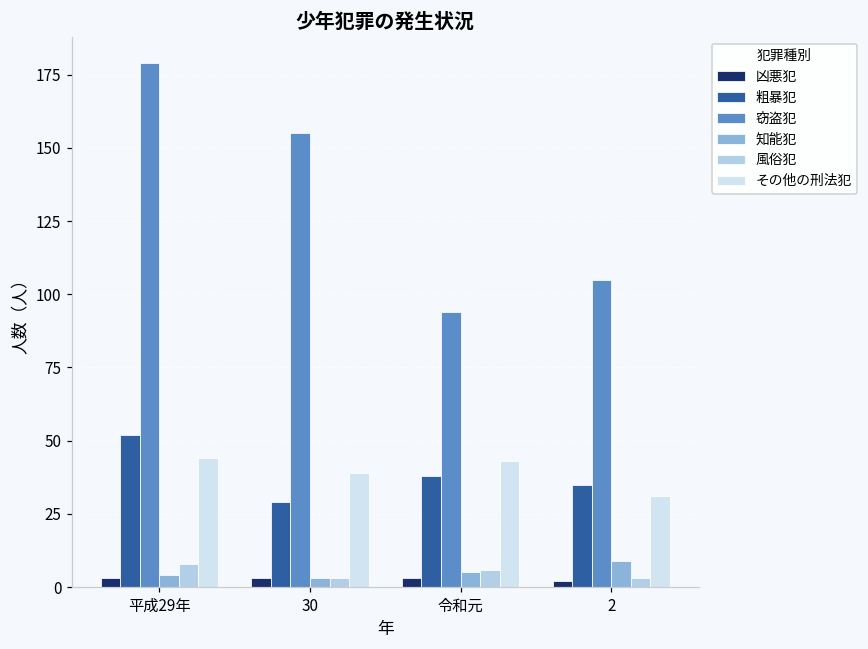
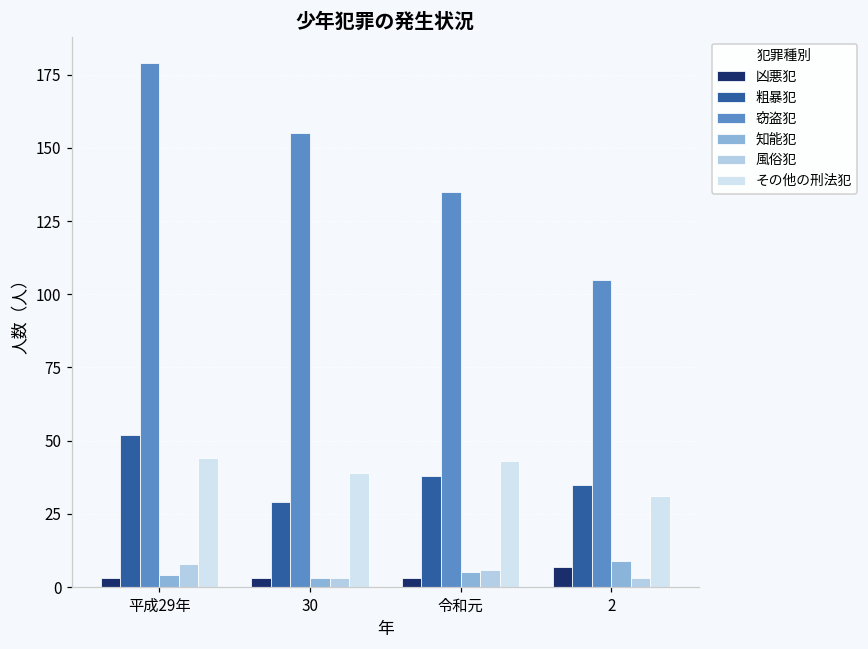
窃盗犯, 令和元: 94 -> 135
凶悪犯, 2: 2 -> 7
